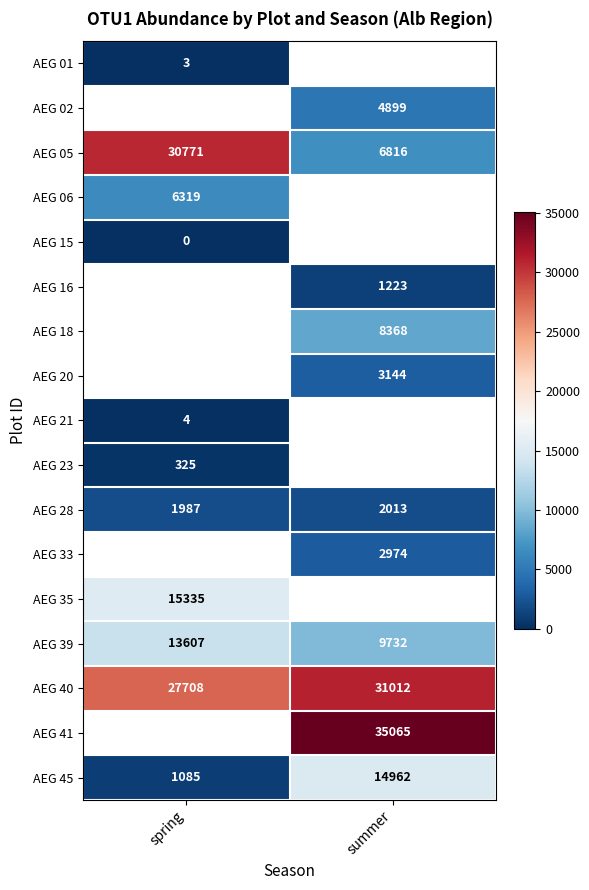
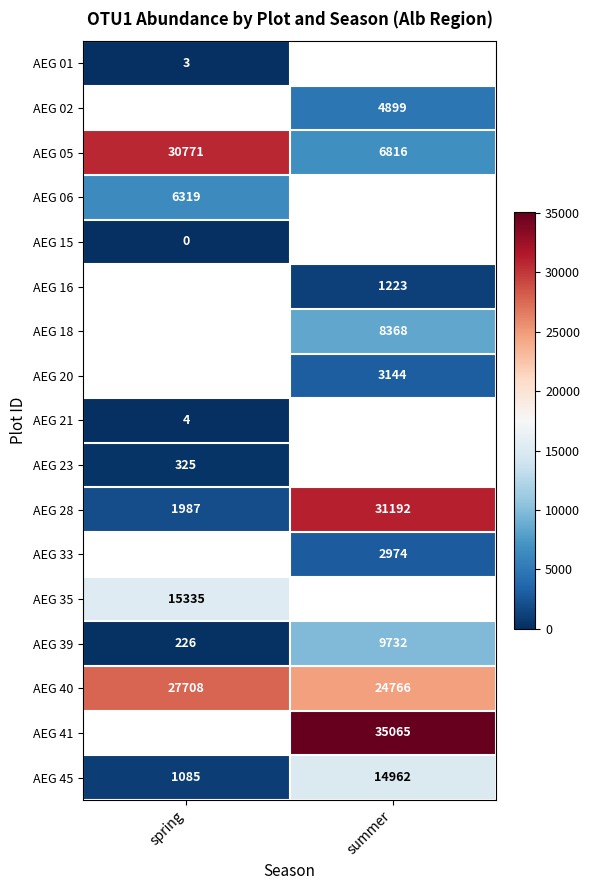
AEG 28, summer: 2013 -> 31192
AEG 39, spring: 13607 -> 226
AEG 40, summer: 31012 -> 24766
